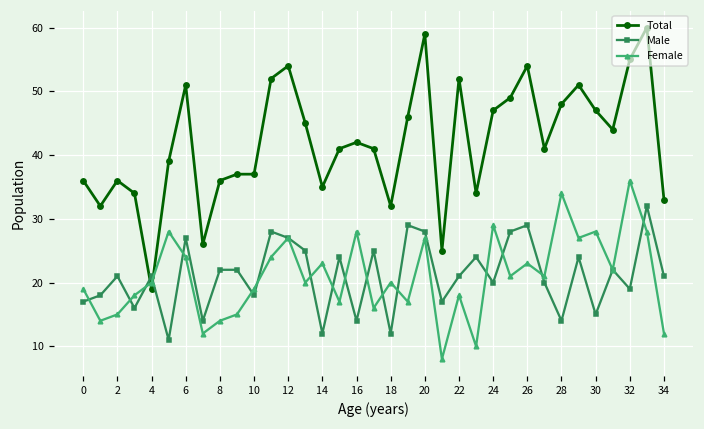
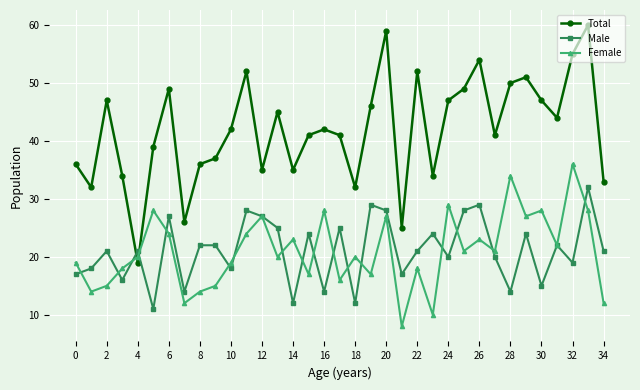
Total, 2: 36 -> 47
Total, 6: 51 -> 49
Total, 10: 37 -> 42
Total, 12: 54 -> 35
Total, 28: 48 -> 50
